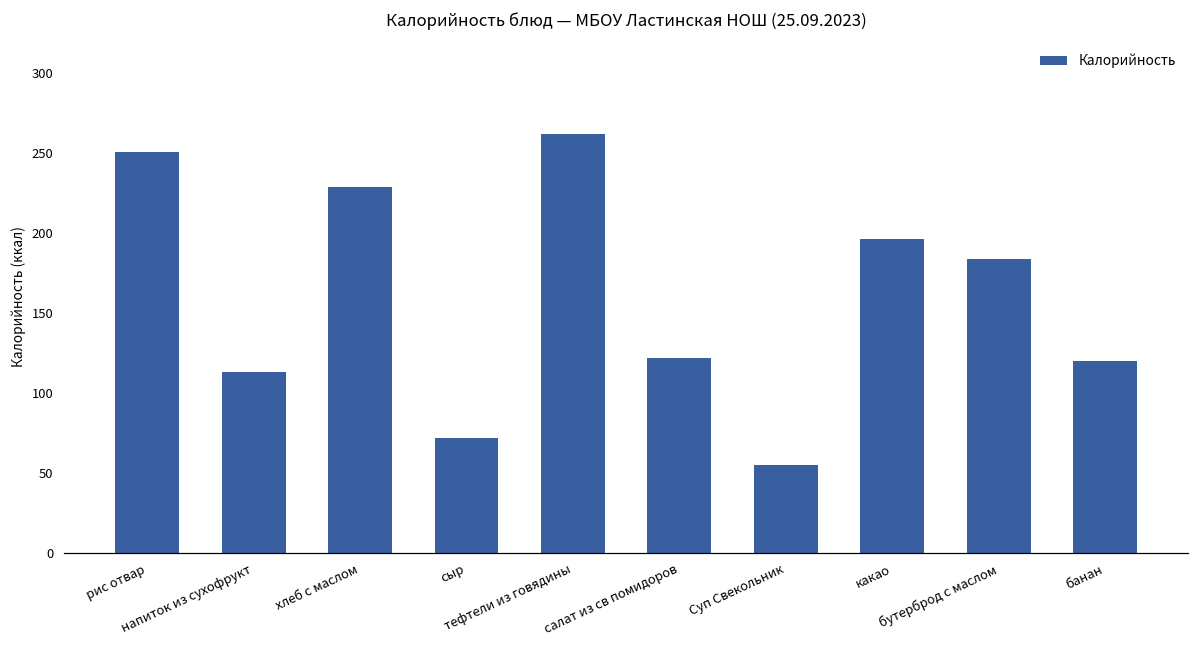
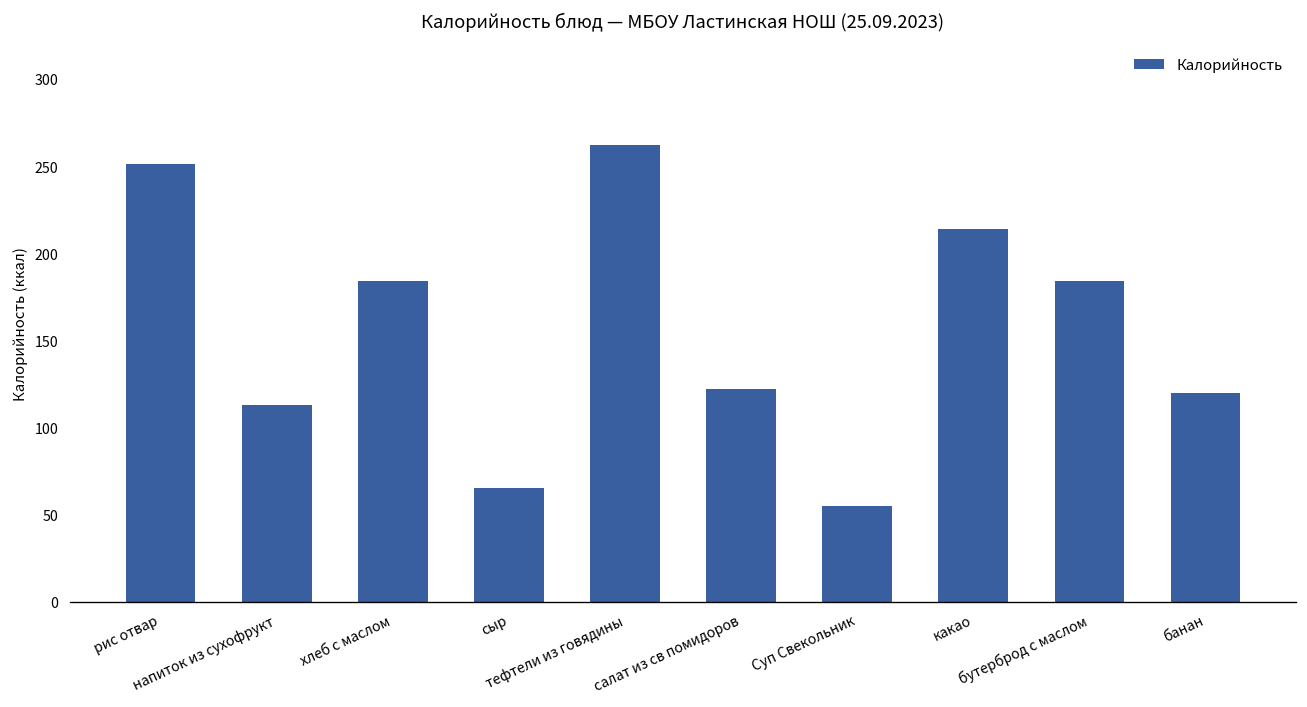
хлеб с маслом: 229 -> 184
сыр: 72 -> 65
какао: 196 -> 214
